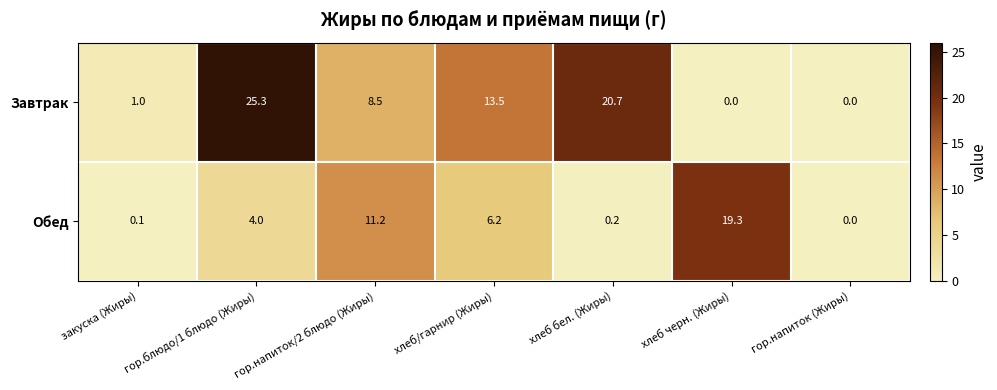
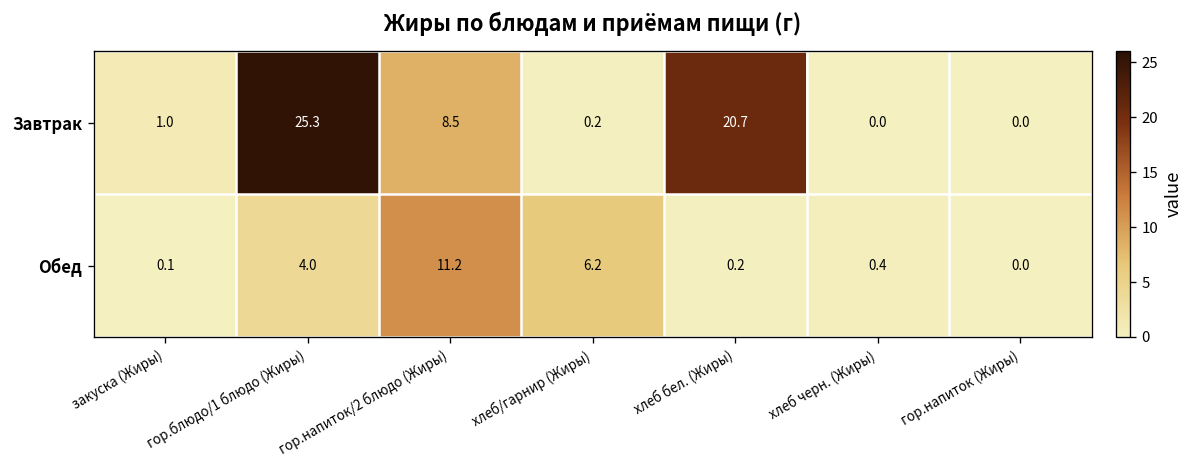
Завтрак, хлеб/гарнир (Жиры): 13.5 -> 0.2
Обед, хлеб черн. (Жиры): 19.3 -> 0.4
